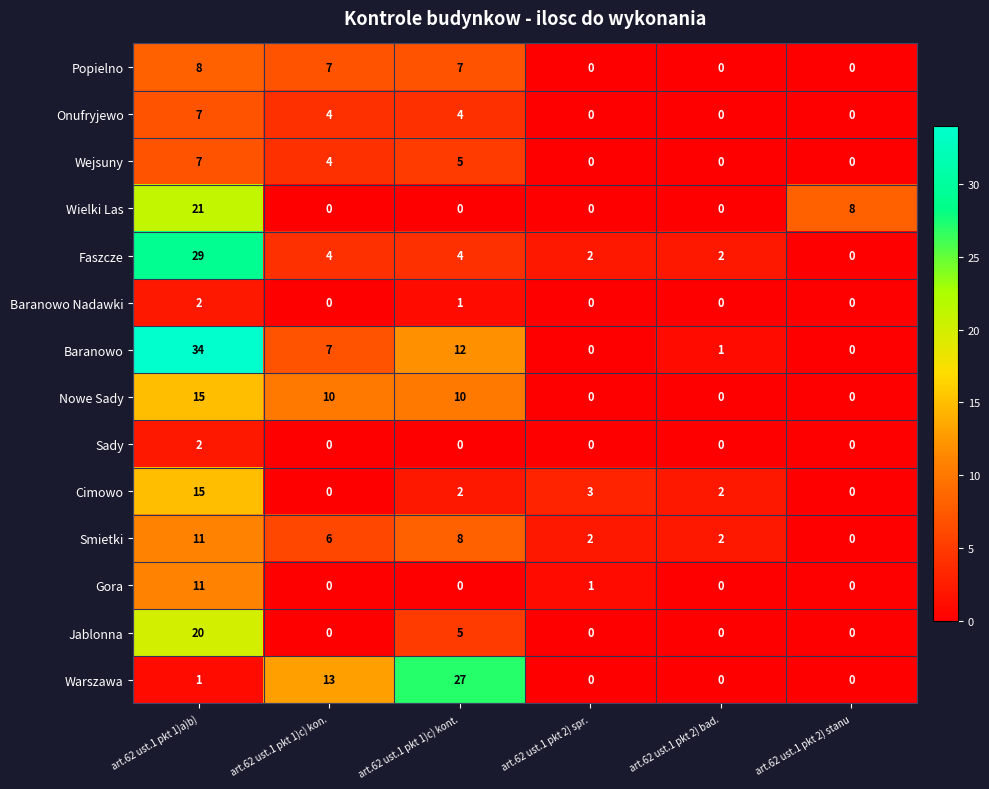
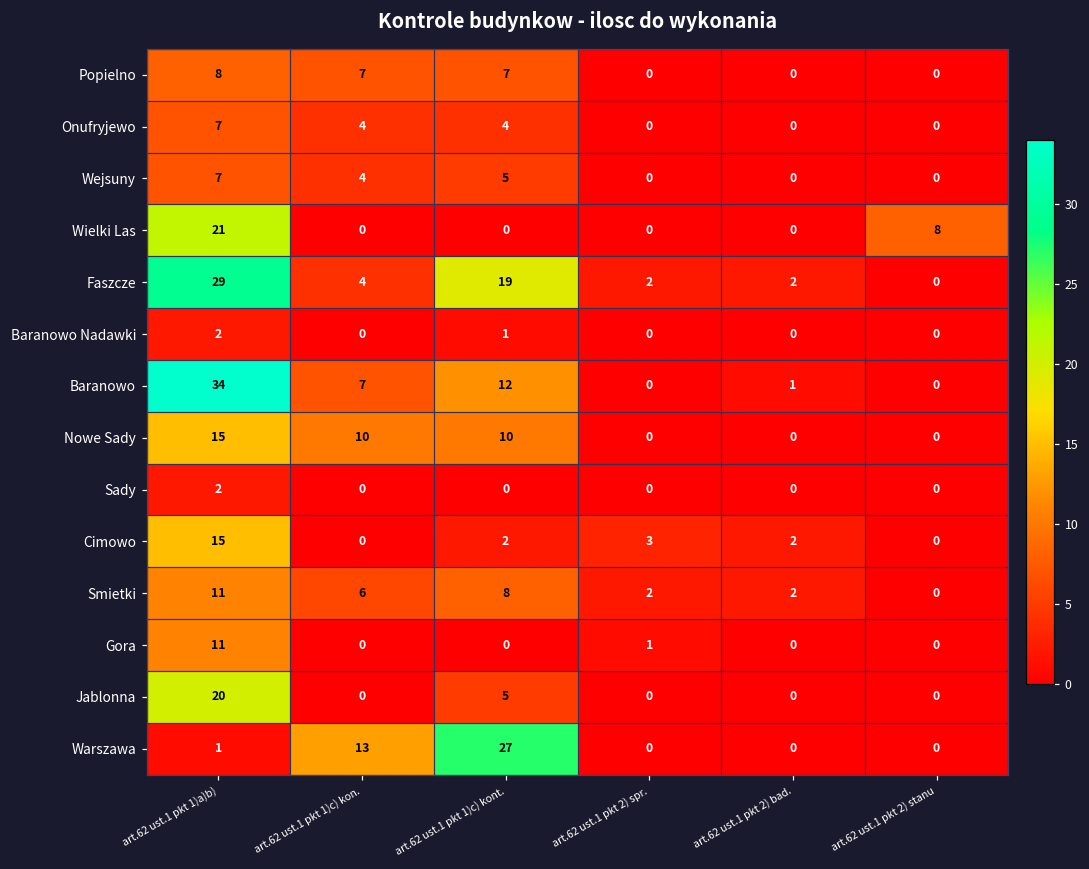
Faszcze, art.62 ust.1 pkt 1)c) kont.: 4 -> 19
